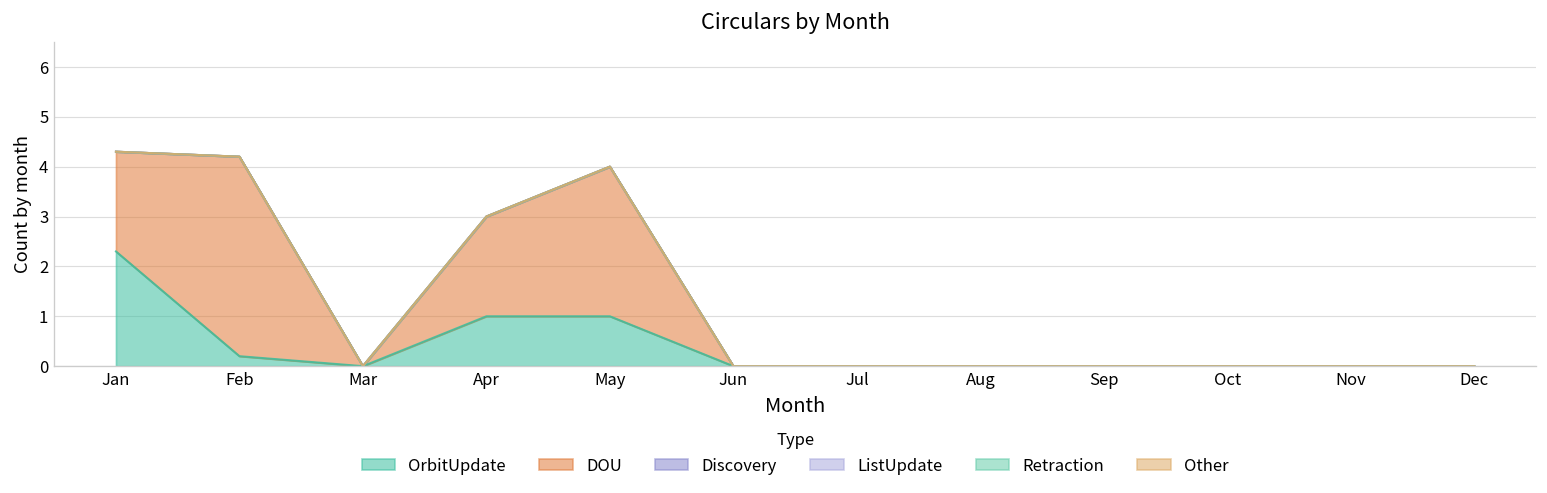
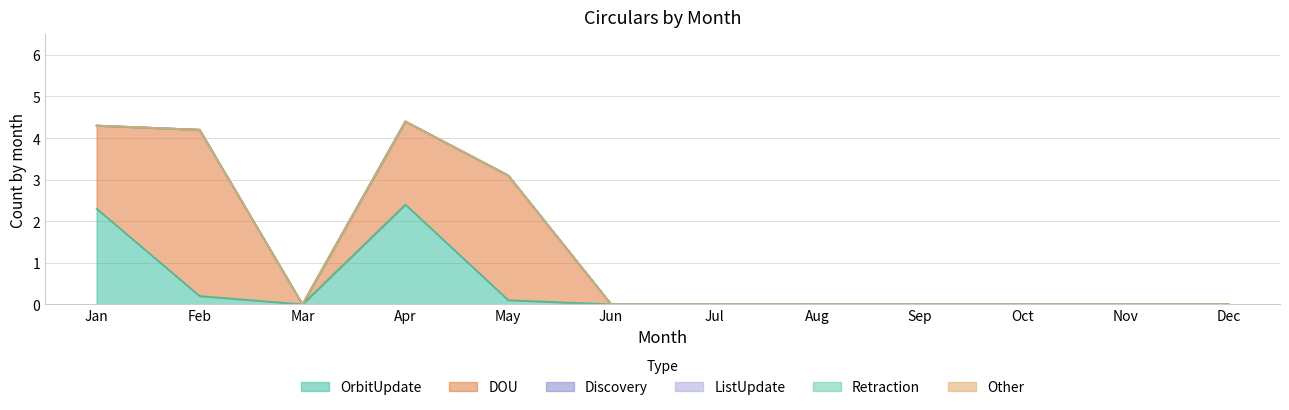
OrbitUpdate, Apr: 1.0 -> 2.4
OrbitUpdate, May: 1.0 -> 0.1
